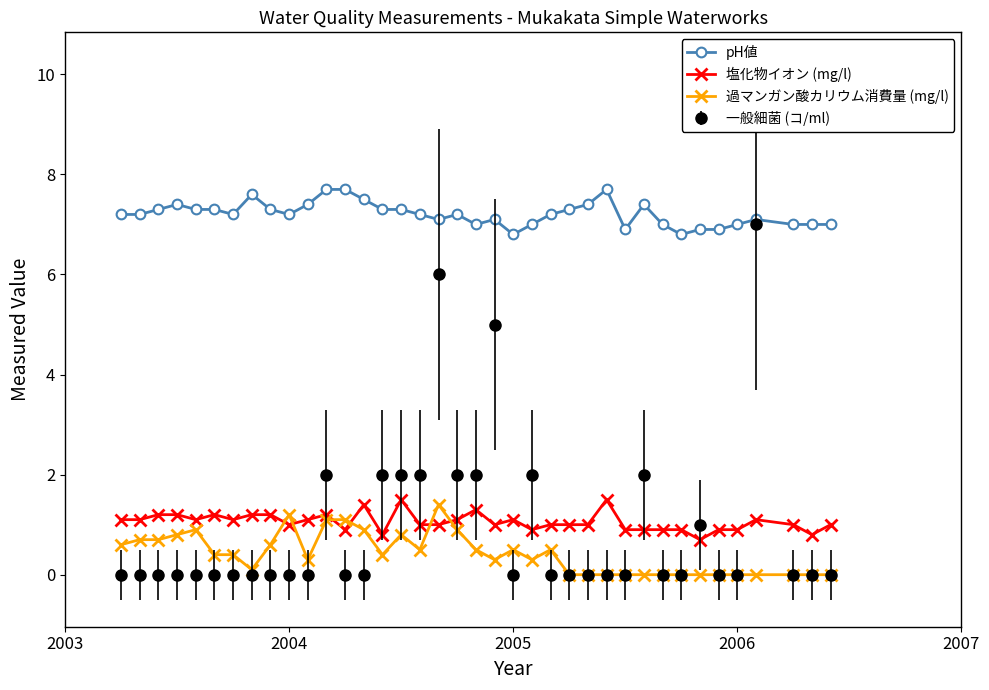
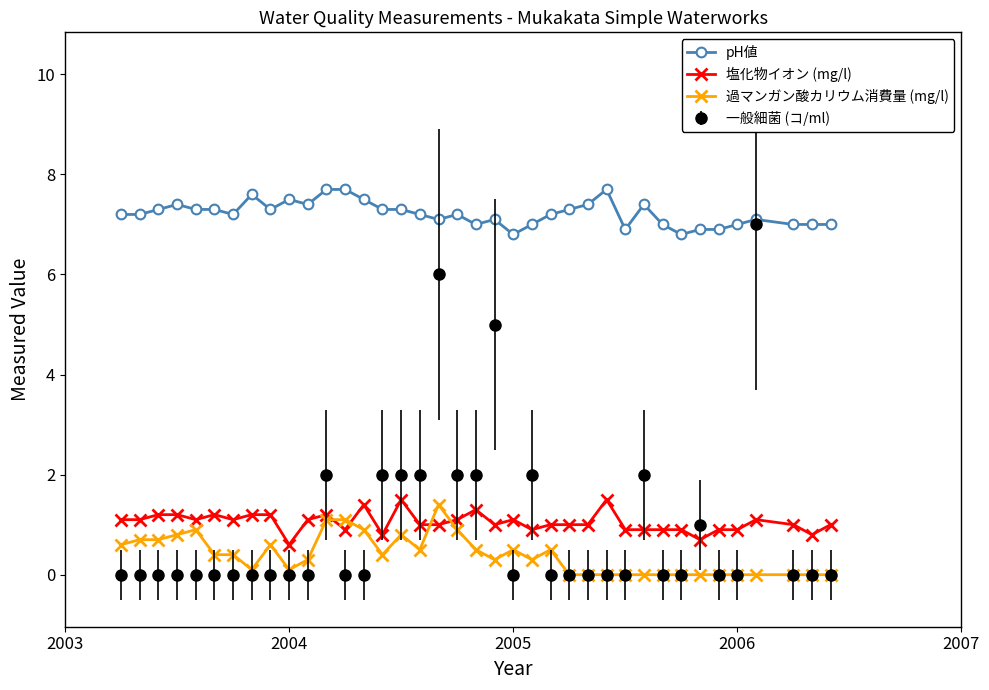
pH値, 2004: 7.2 -> 7.5
塩化物イオン (mg/l), 2004: 1.0 -> 0.6
過マンガン酸カリウム消費量 (mg/l), 2004: 1.2 -> 0.1
